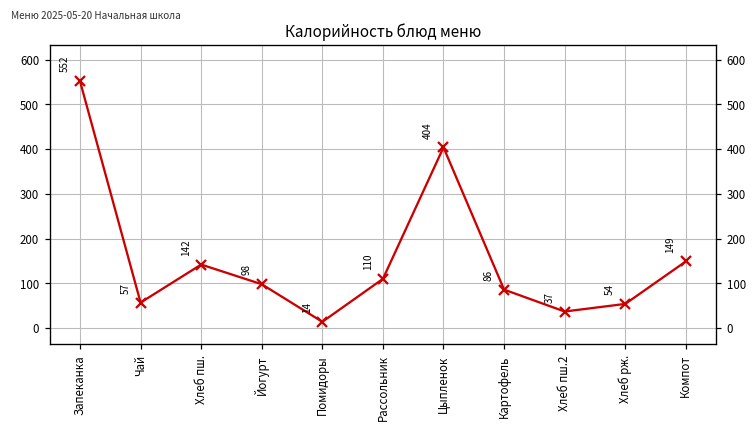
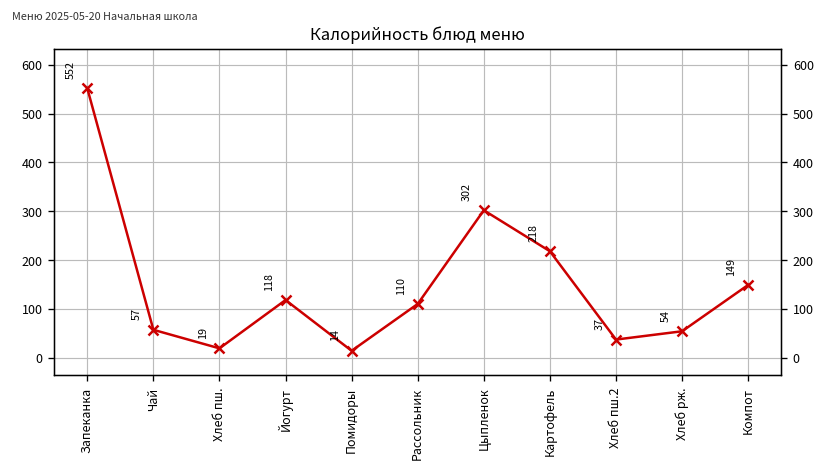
Хлеб пш.: 142 -> 19
Йогурт: 98 -> 118
Цыпленок: 404 -> 302
Картофель: 86 -> 218
